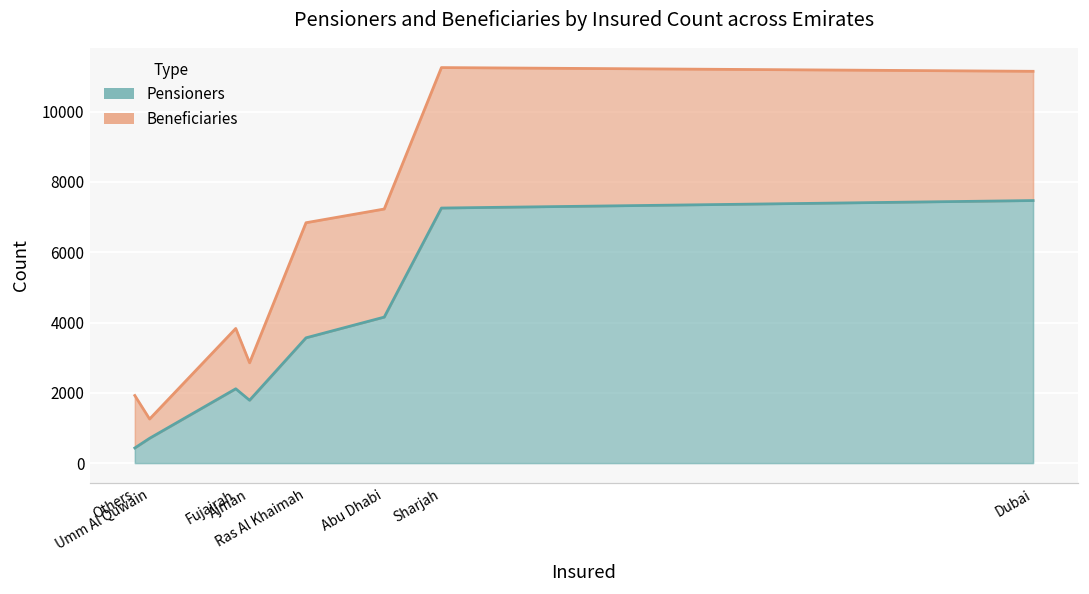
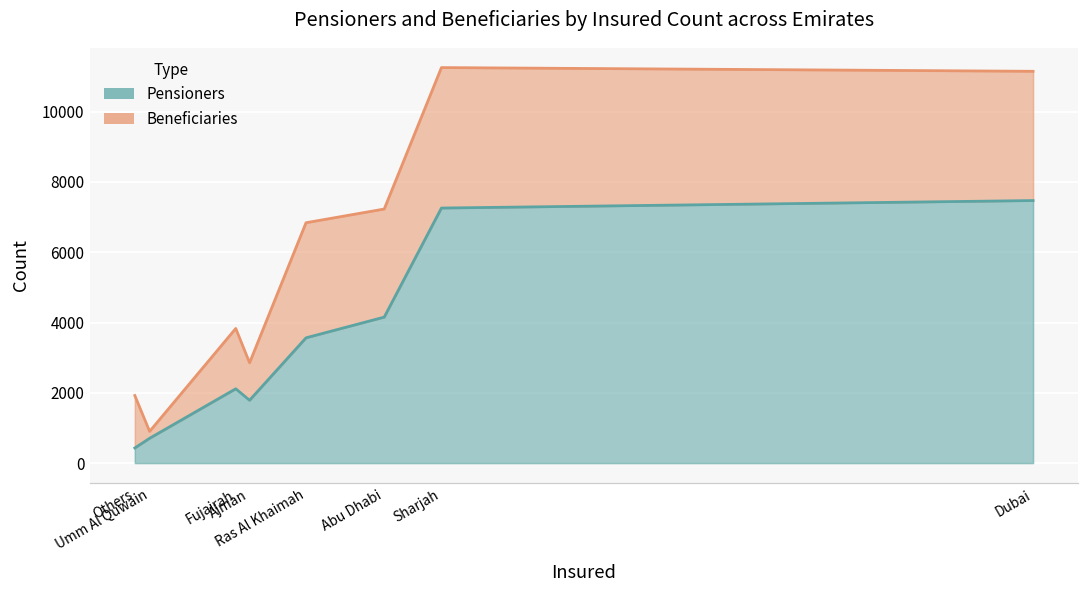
Beneficiaries, Umm Al Quwain: 500 -> 200
